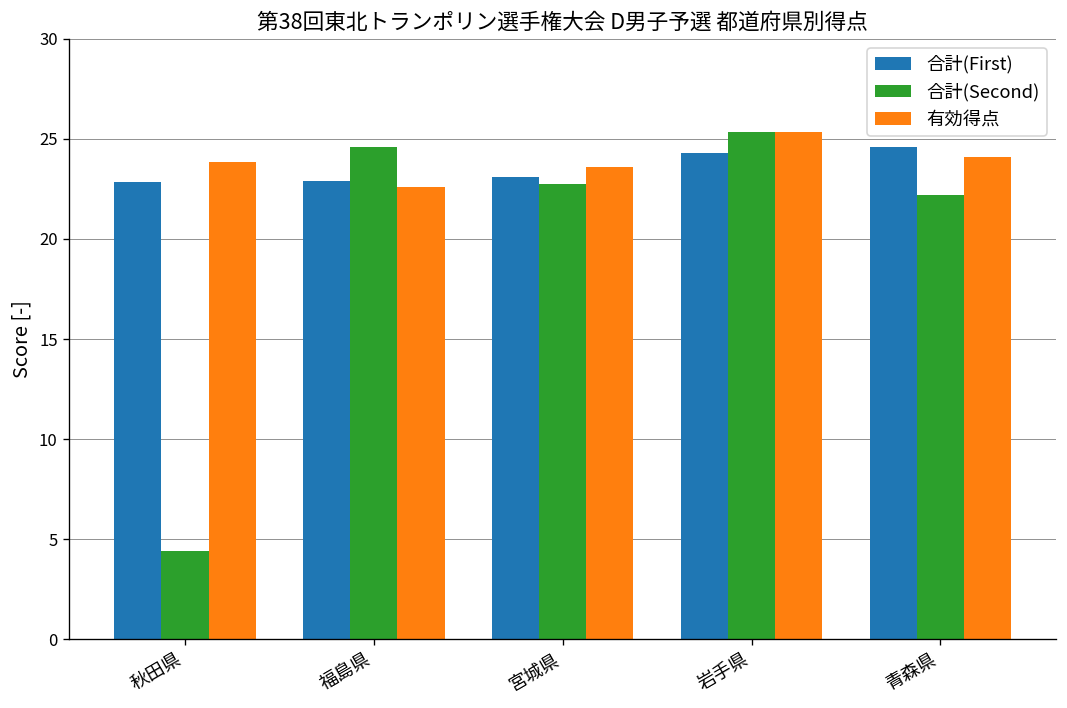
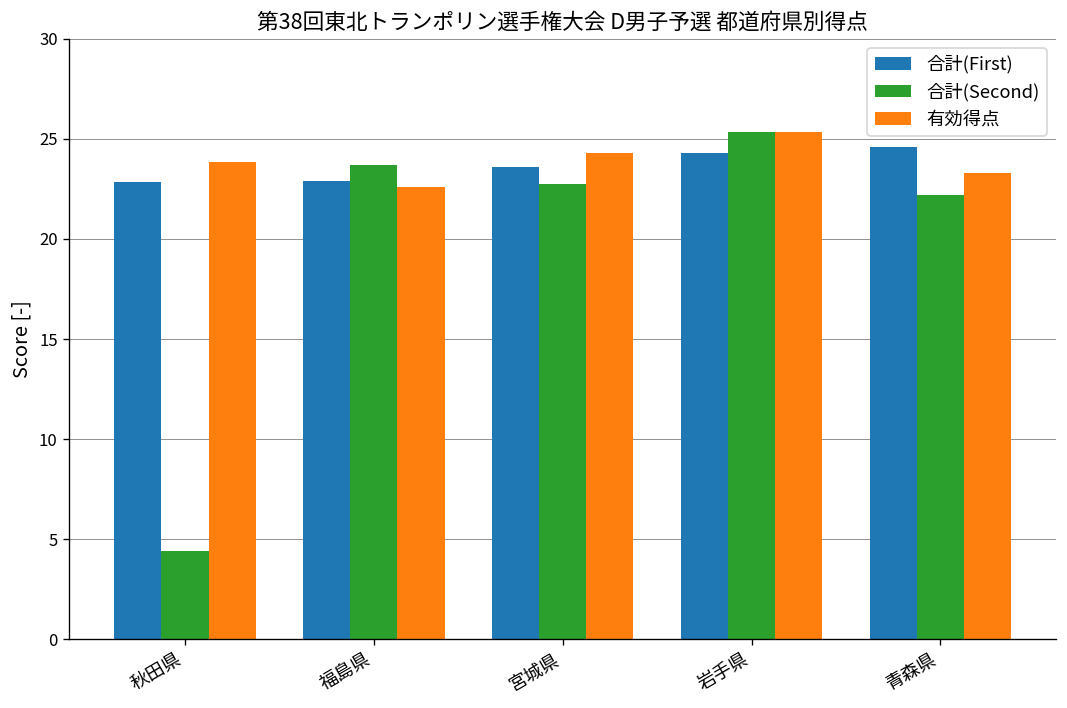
合計(Second), 福島県: 24.6 -> 23.7
合計(First), 宮城県: 23.1 -> 23.6
有効得点, 宮城県: 23.6 -> 24.3
有効得点, 青森県: 24.1 -> 23.3
